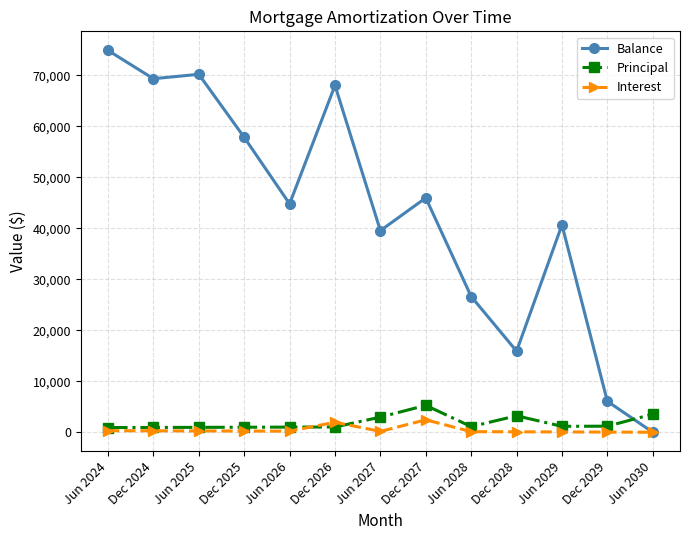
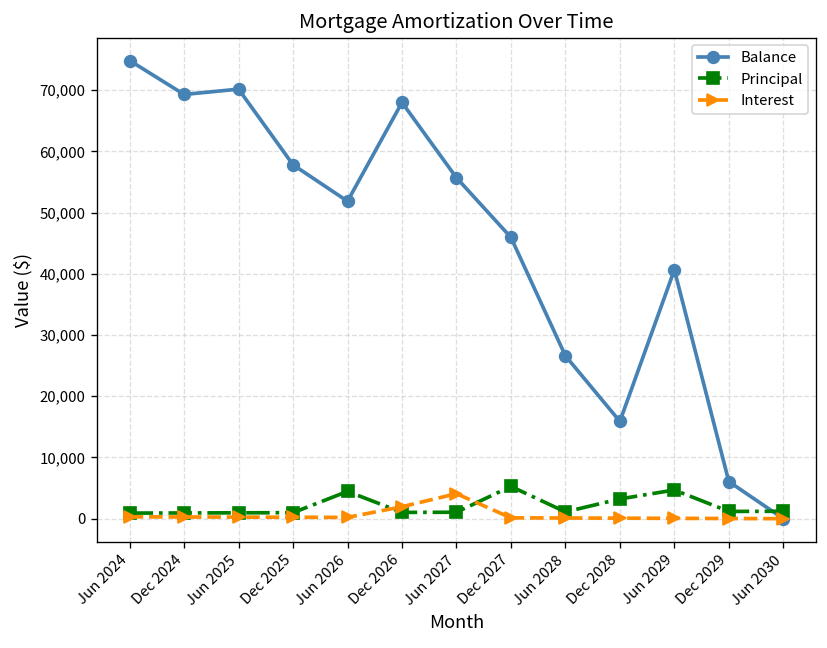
Balance, Jun 2026: 45,000 -> 52,000
Principal, Jun 2026: 1,000 -> 4,000
Balance, Jun 2027: 40,000 -> 56,000
Principal, Jun 2027: 3,000 -> 1,000
Interest, Jun 2027: 0 -> 4,000
Interest, Dec 2027: 2,000 -> 0
Principal, Jun 2029: 1,000 -> 5,000
Principal, Jun 2030: 4,000 -> 1,000
